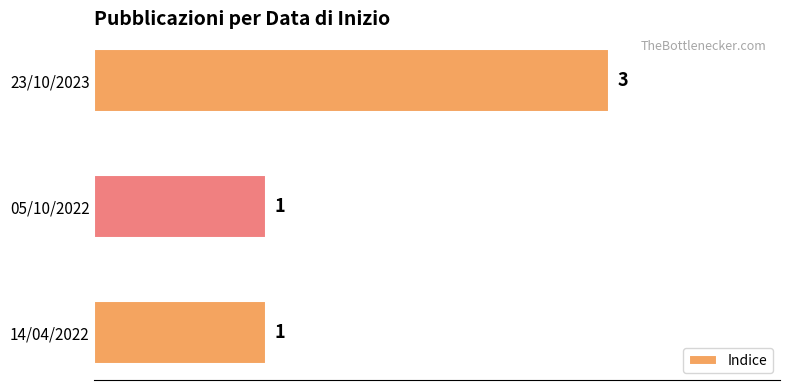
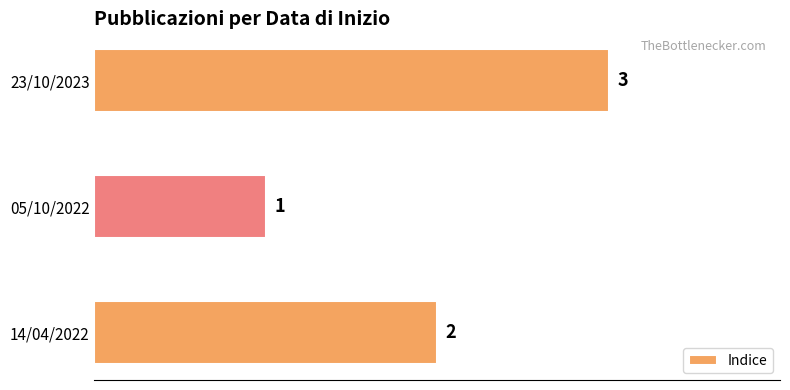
14/04/2022: 1 -> 2
